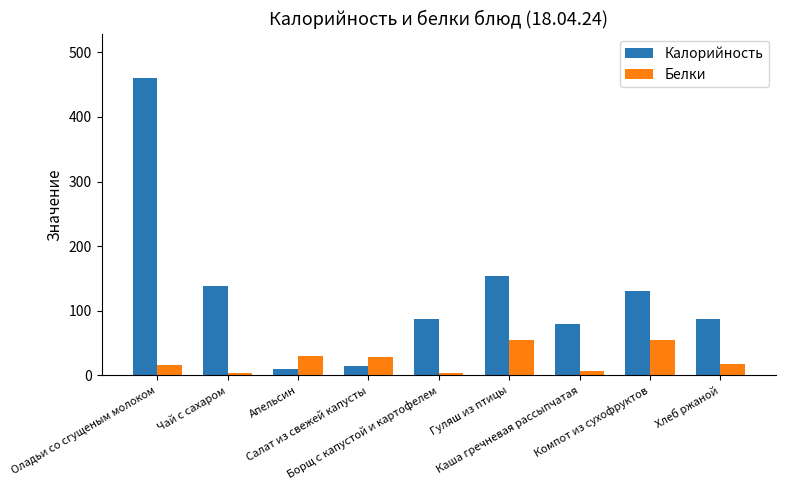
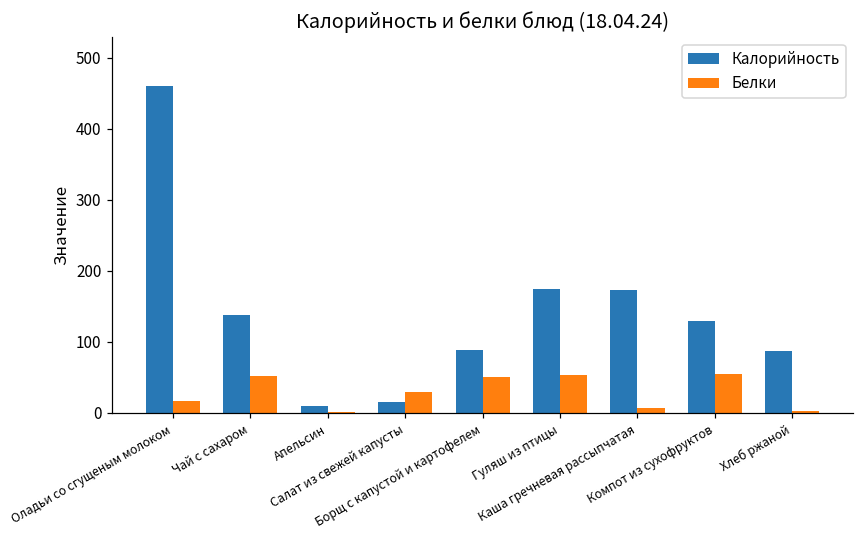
Белки, Чай с сахаром: 0 -> 50
Белки, Апельсин: 30 -> 0
Белки, Борщ с капустой и картофелем: 0 -> 50
Калорийность, Гуляш из птицы: 150 -> 180
Калорийность, Каша гречневая рассыпчатая: 80 -> 170
Белки, Хлеб ржаной: 20 -> 0
